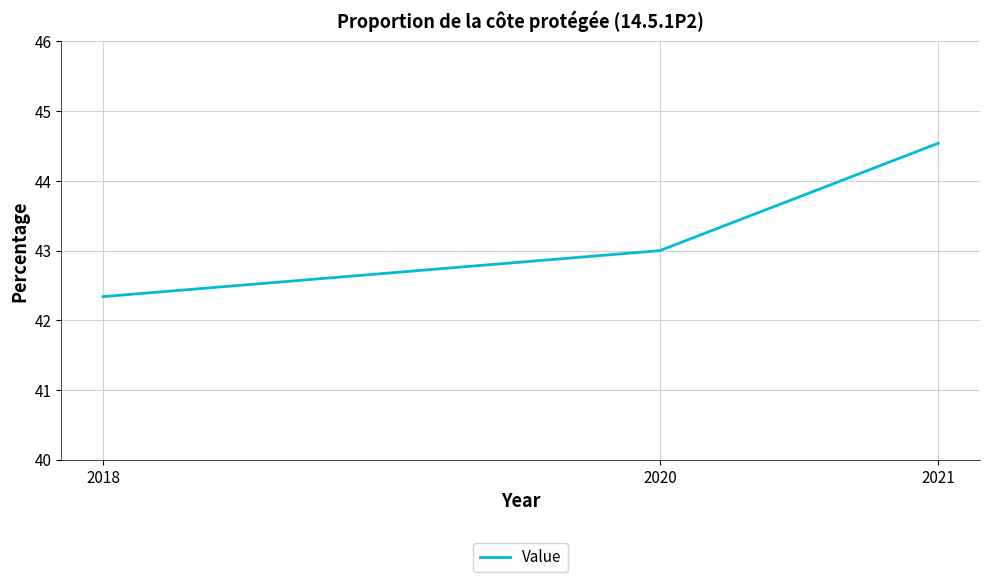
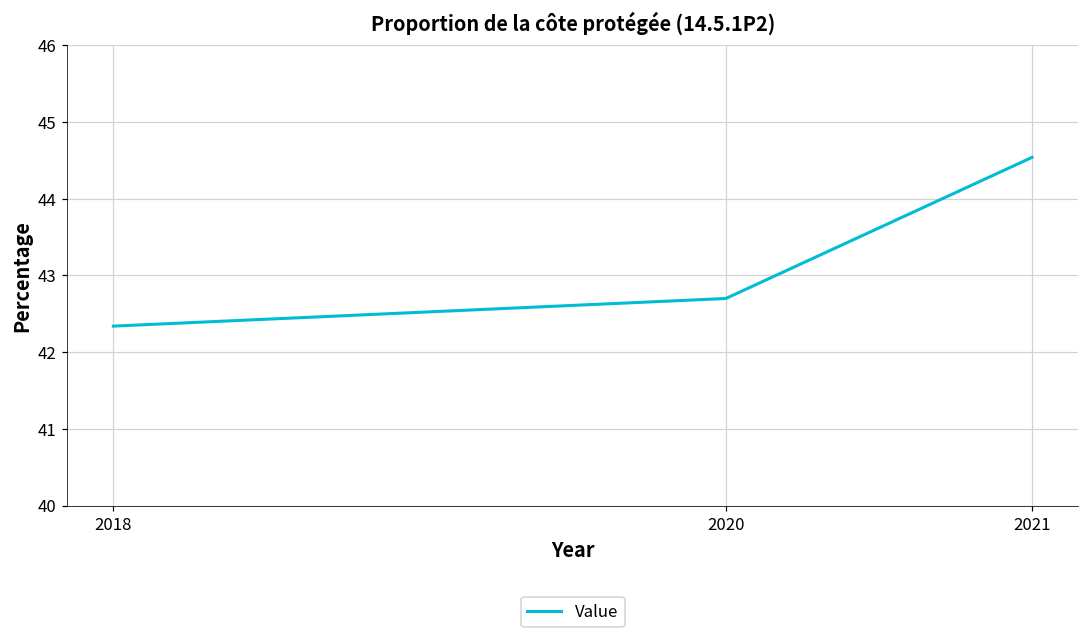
2020: 43.0 -> 42.7
